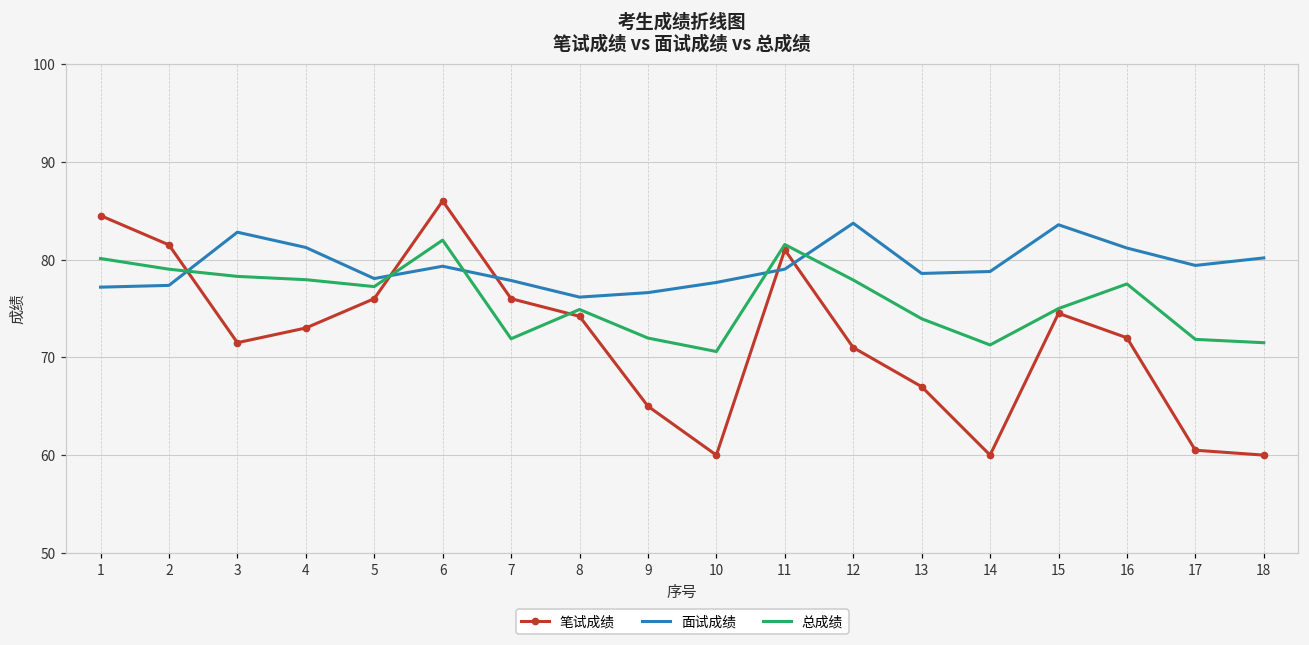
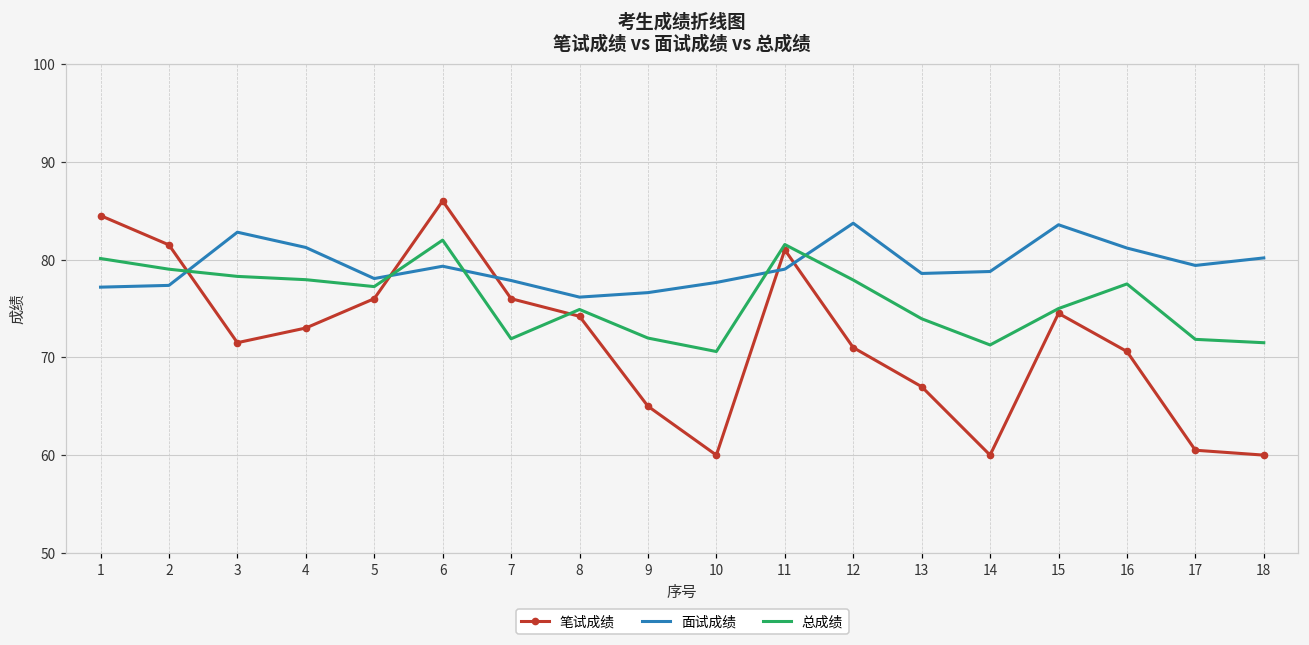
笔试成绩, 16: 72 -> 71
